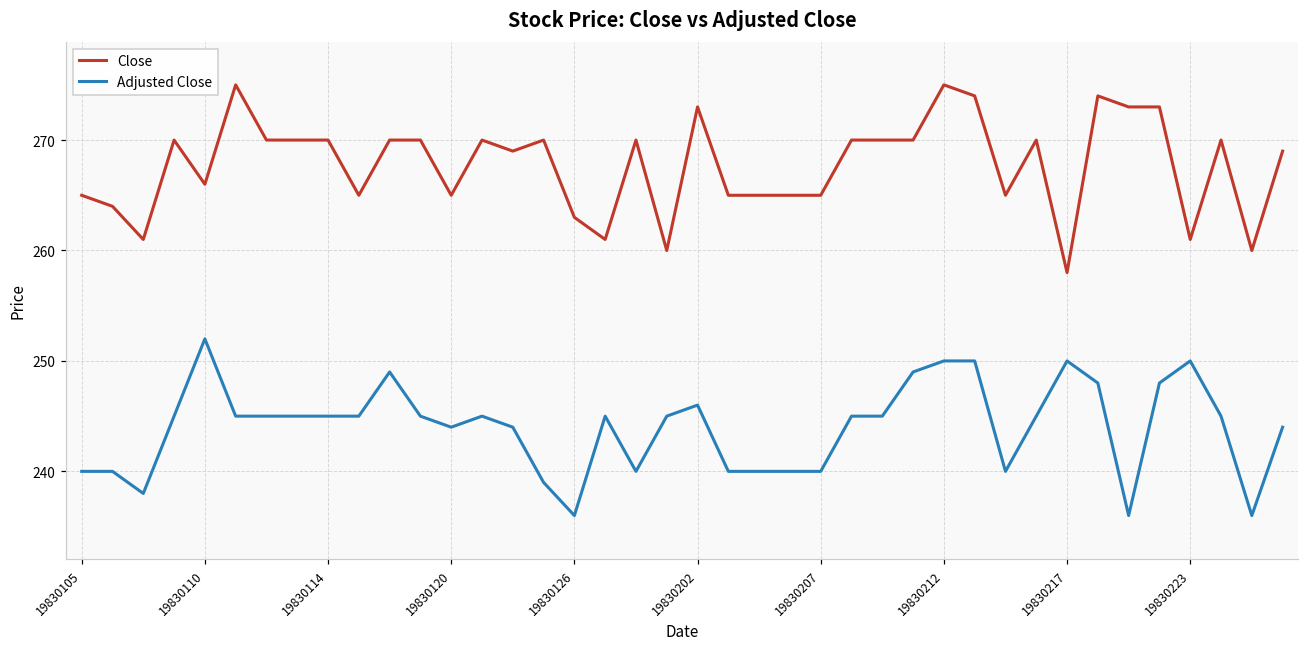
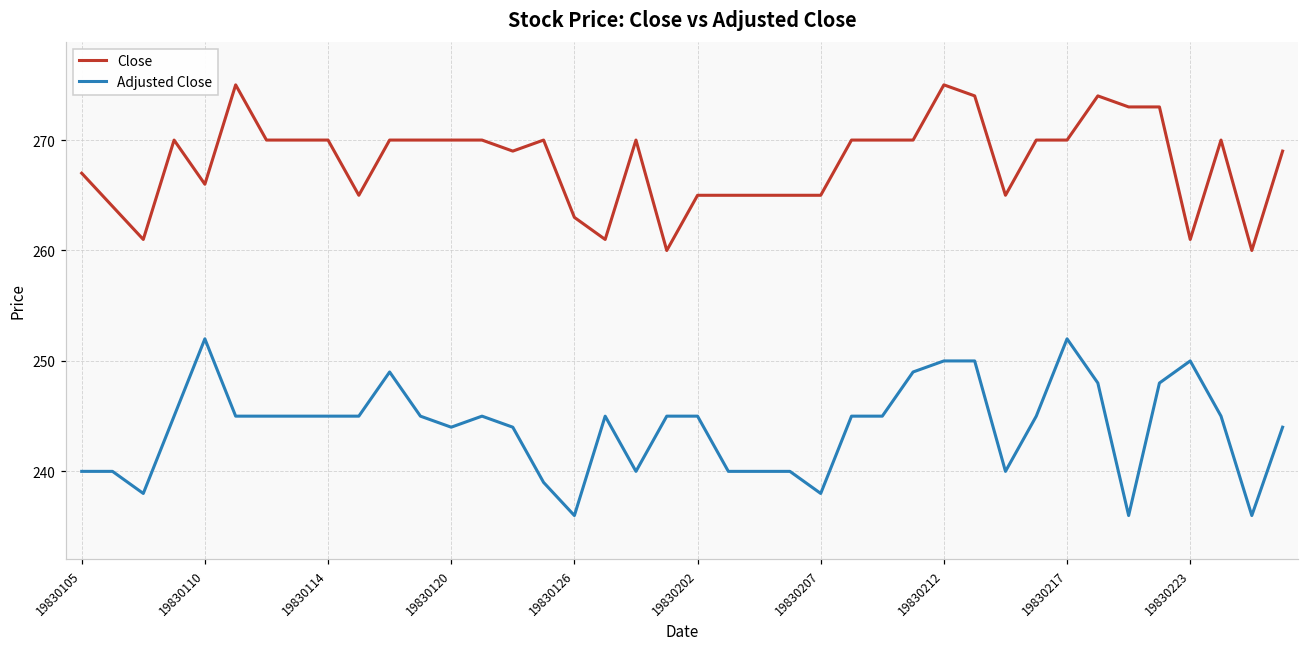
Close, 19830105: 265 -> 267
Close, 19830120: 265 -> 270
Close, 19830202: 273 -> 265
Adjusted Close, 19830202: 246 -> 245
Adjusted Close, 19830207: 240 -> 238
Close, 19830217: 258 -> 270
Adjusted Close, 19830217: 250 -> 252
